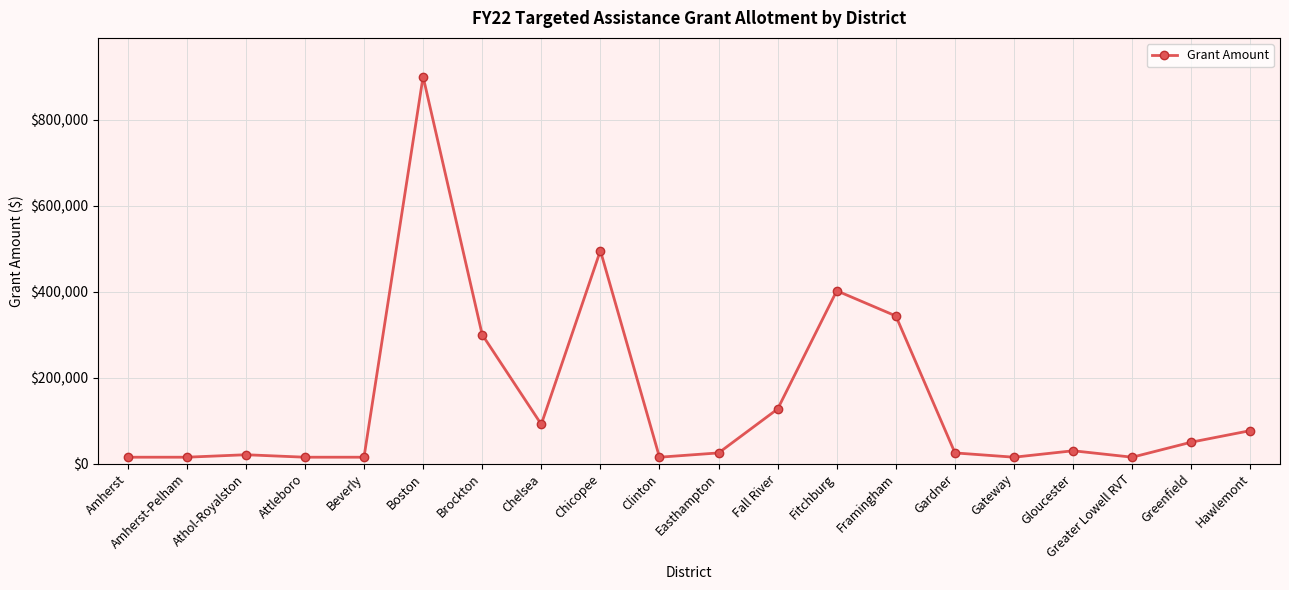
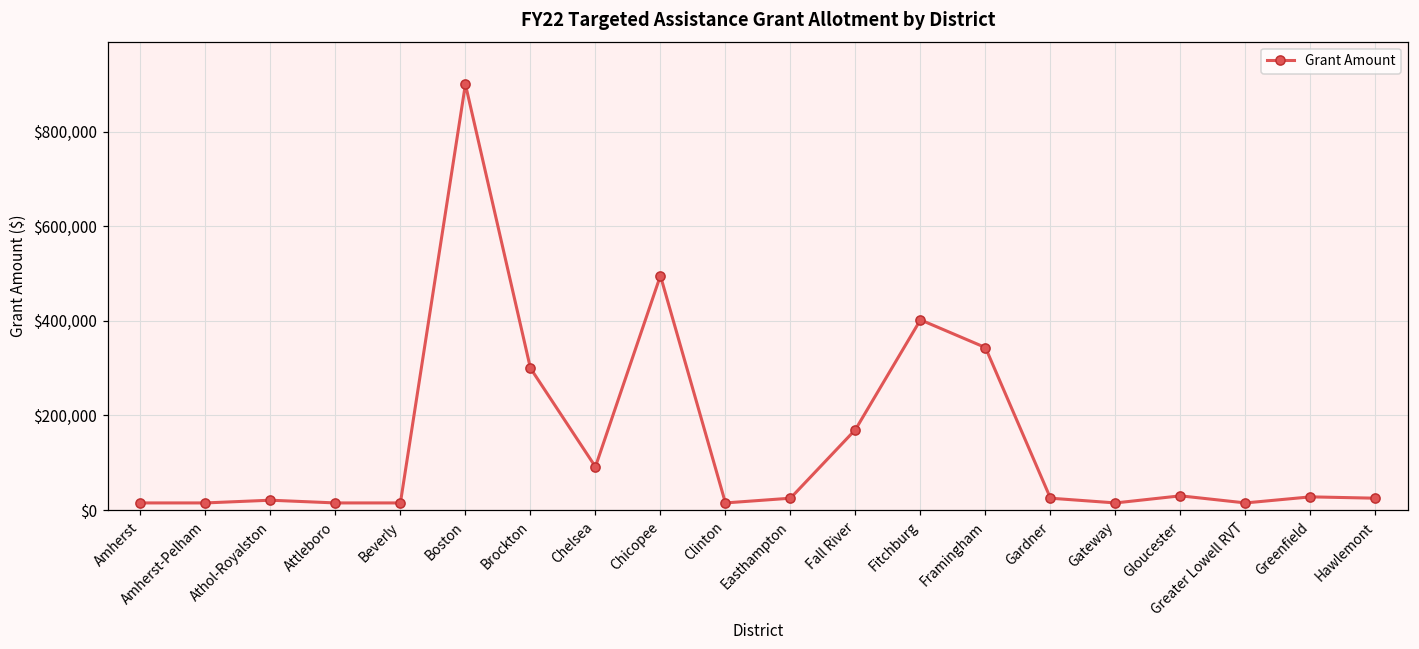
Fall River: $130,000 -> $170,000
Greenfield: $50,000 -> $30,000
Hawlemont: $80,000 -> $30,000
